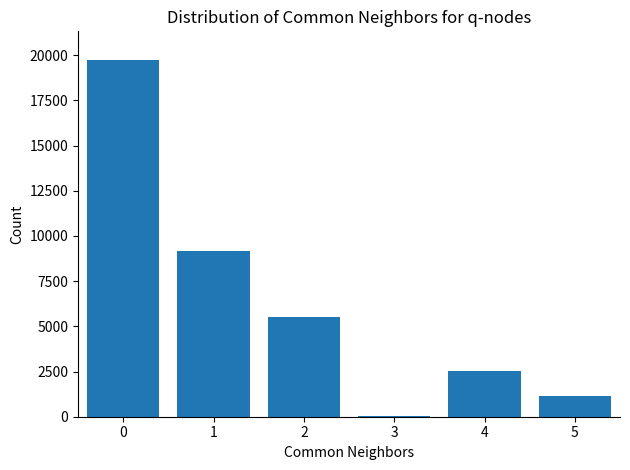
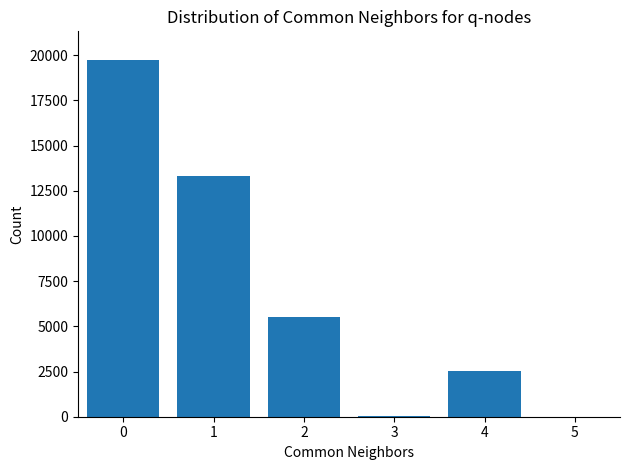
1: 9200 -> 13300
5: 1200 -> 0
